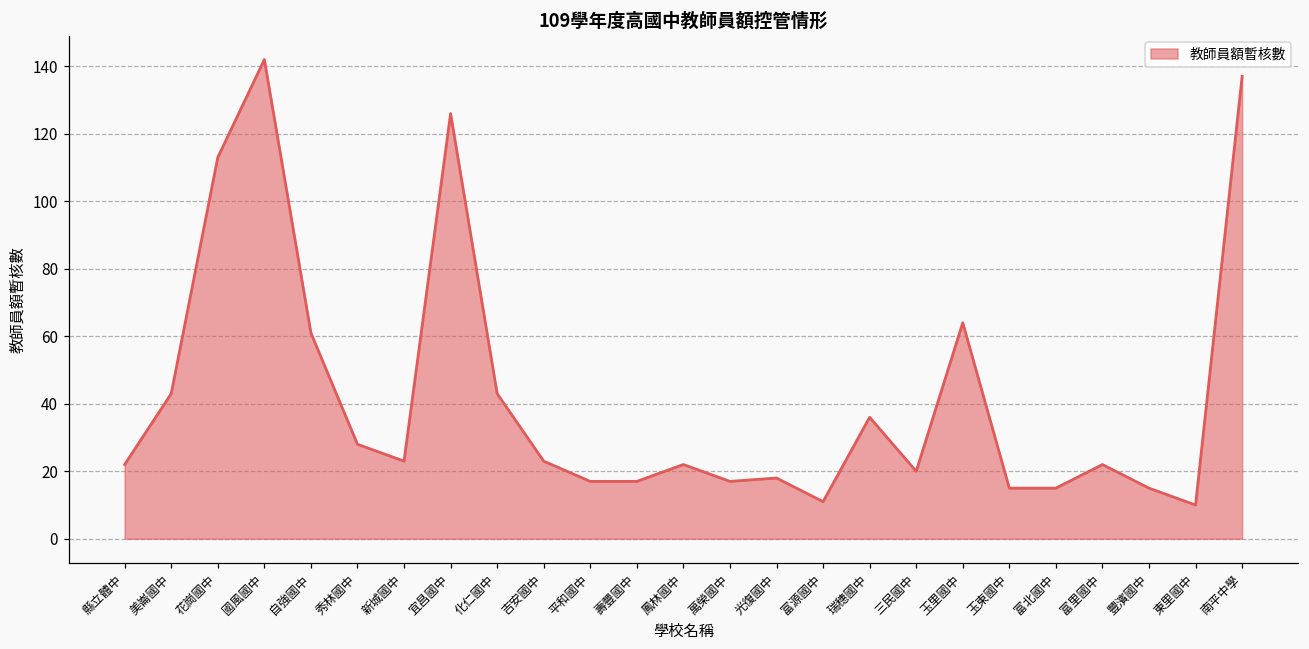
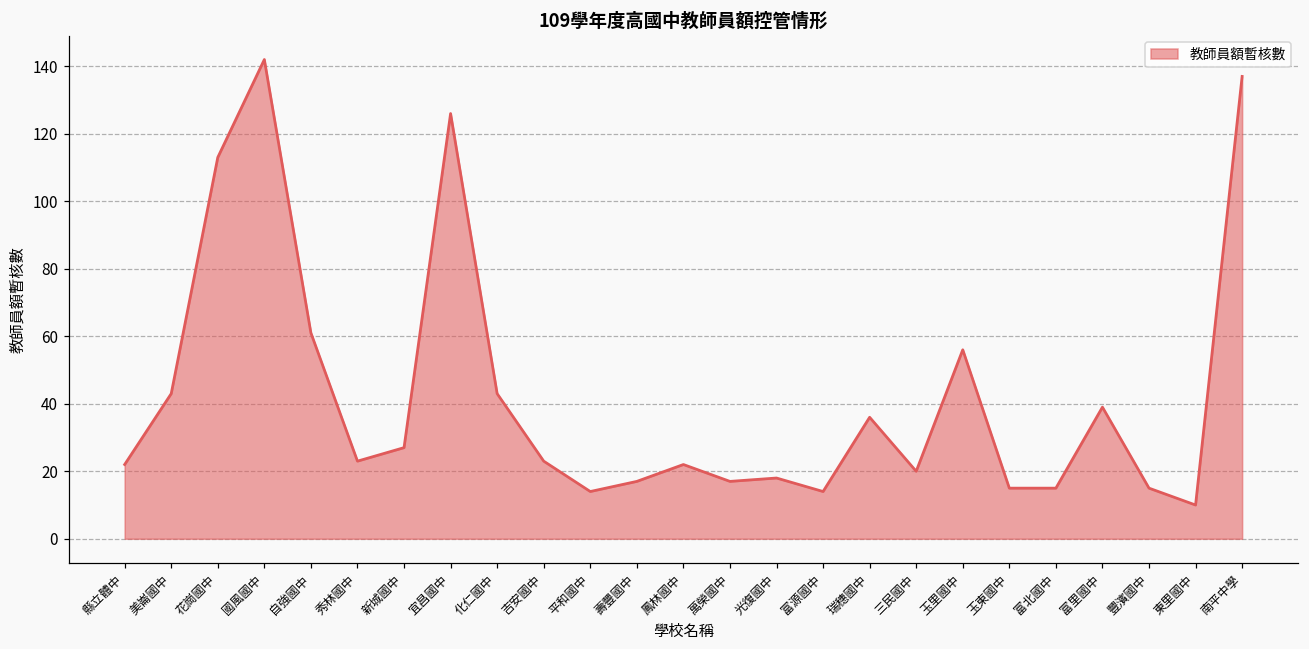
秀林國中: 28 -> 23
新城國中: 23 -> 27
平和國中: 17 -> 14
富源國中: 11 -> 14
玉里國中: 64 -> 56
富里國中: 22 -> 39
